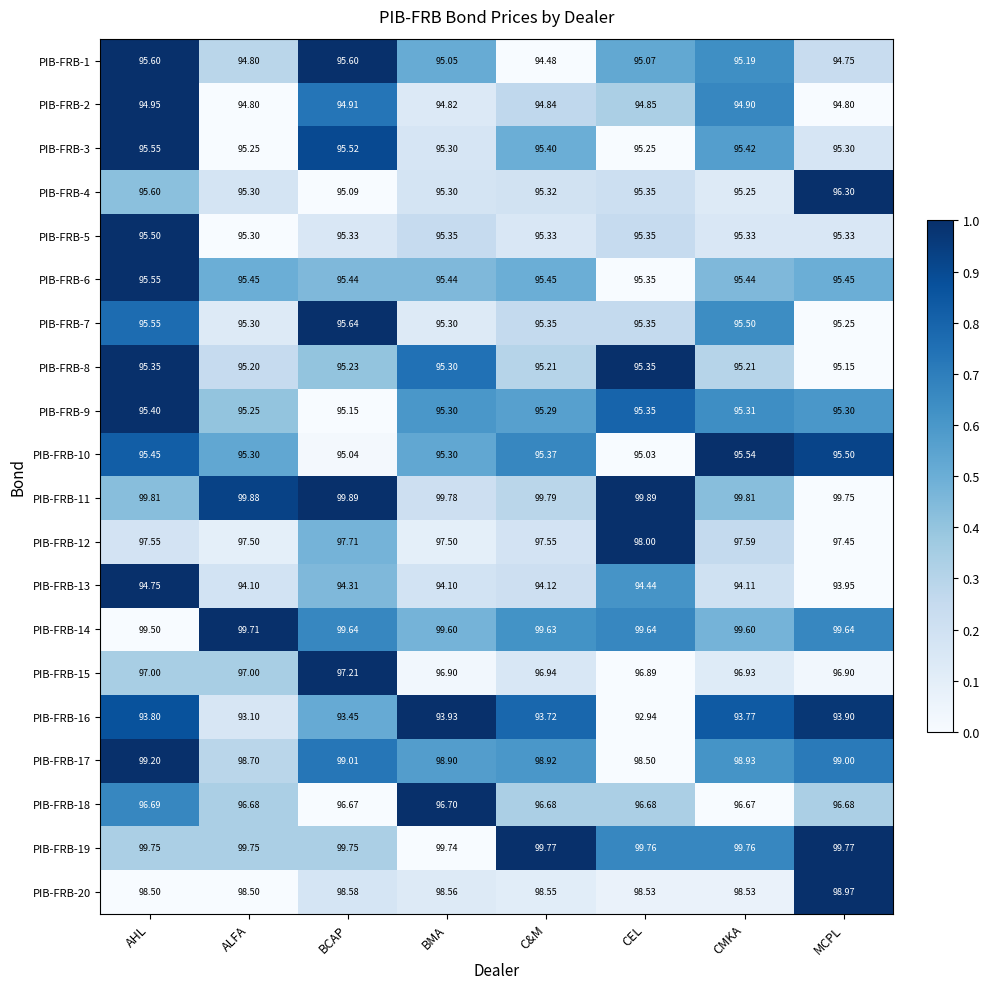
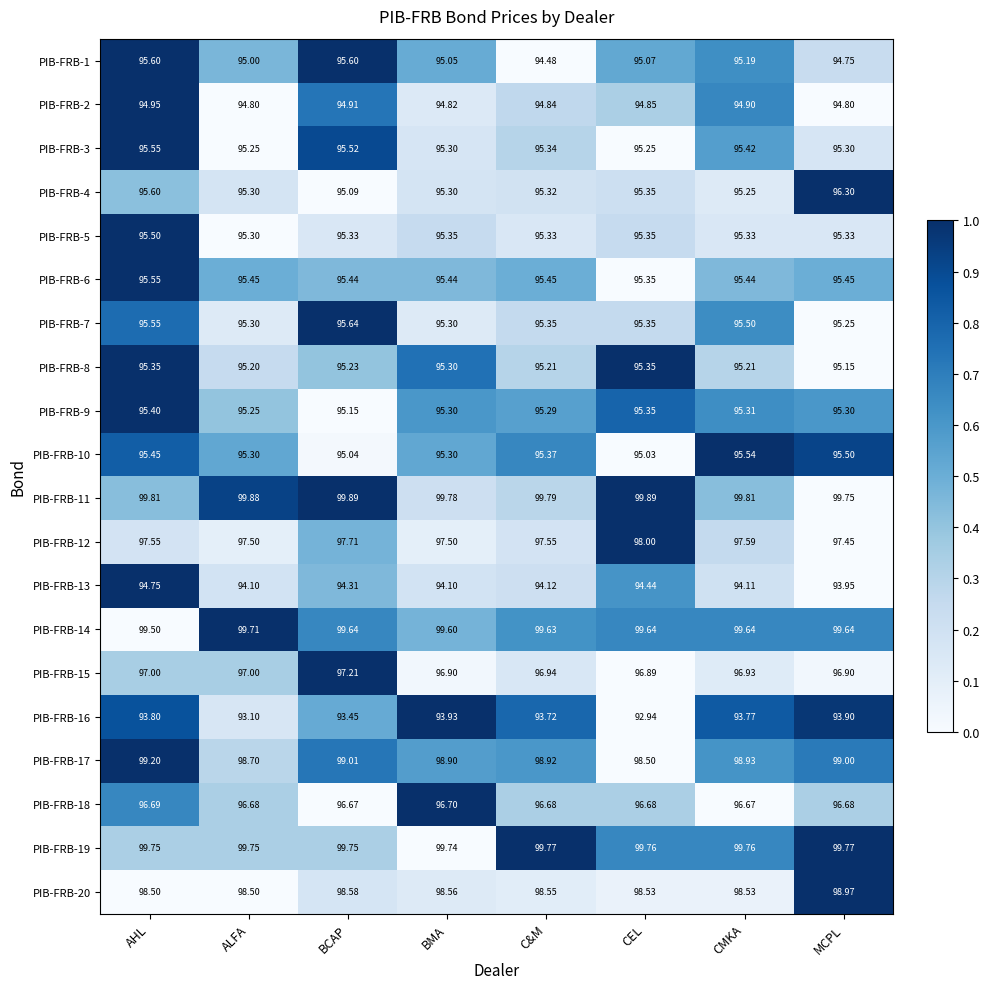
PIB-FRB-1, ALFA: 94.80 -> 95.00
PIB-FRB-3, C&M: 95.40 -> 95.34
PIB-FRB-14, CMKA: 99.60 -> 99.64
